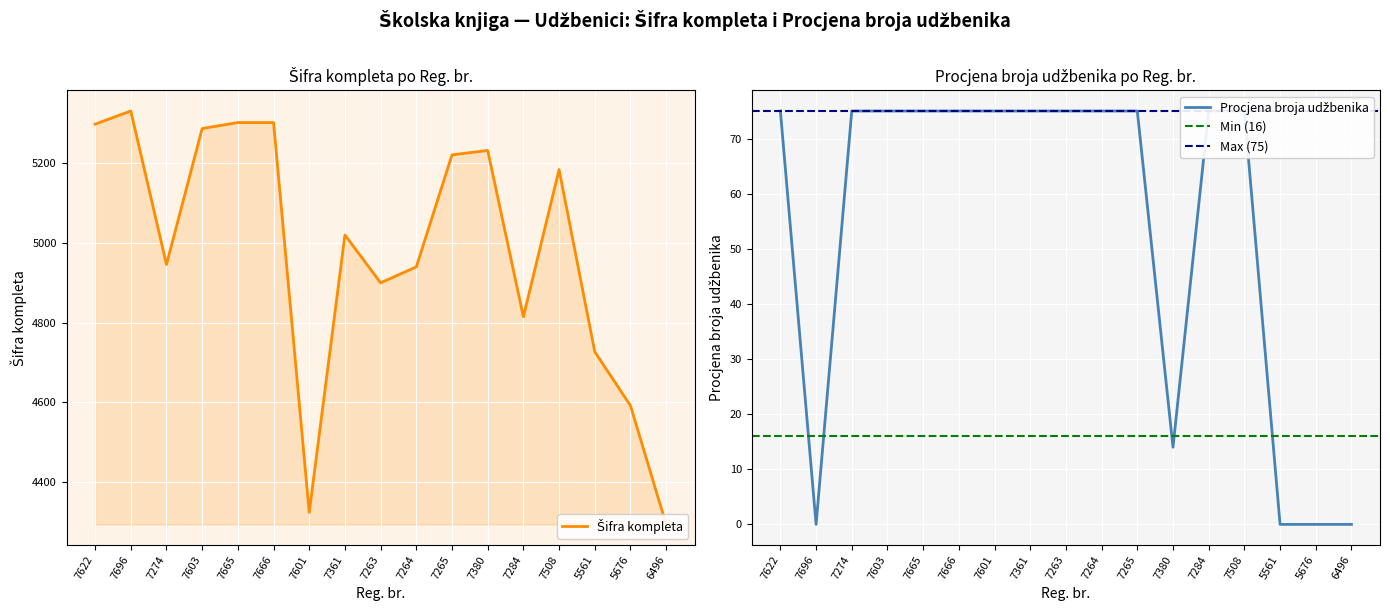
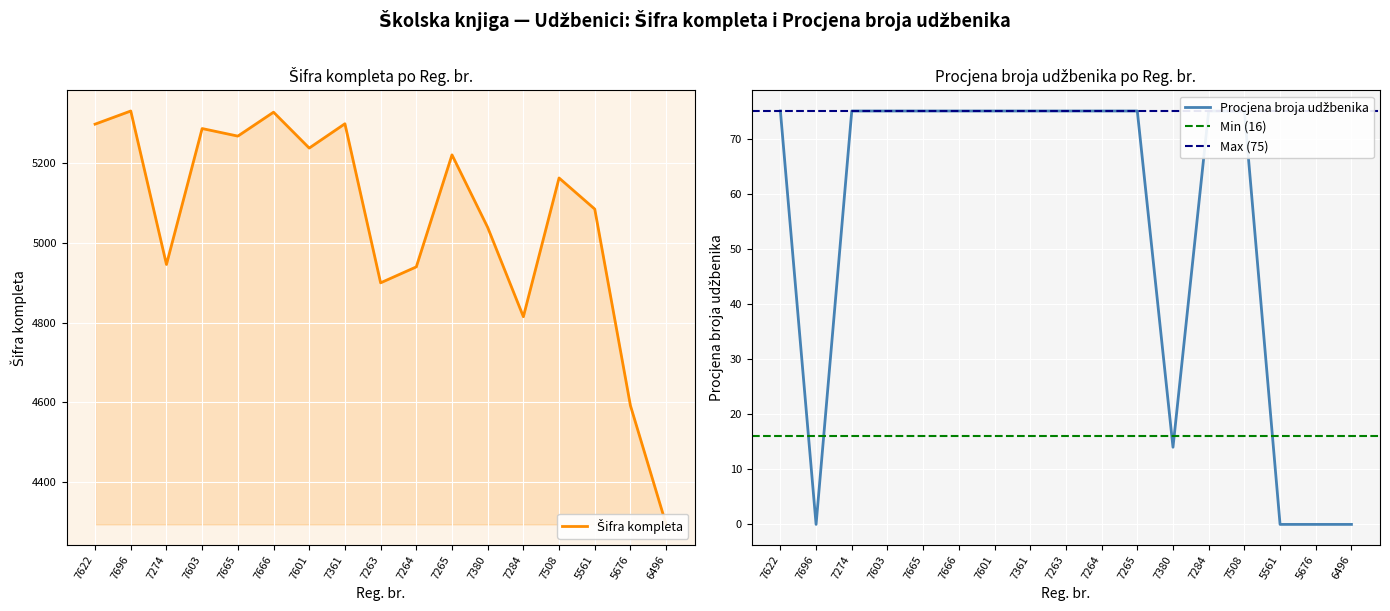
Šifra kompleta po Reg. br., 7665: 5300 -> 5270
Šifra kompleta po Reg. br., 7666: 5300 -> 5330
Šifra kompleta po Reg. br., 7601: 4320 -> 5240
Šifra kompleta po Reg. br., 7361: 5020 -> 5300
Šifra kompleta po Reg. br., 7380: 5230 -> 5040
Šifra kompleta po Reg. br., 7508: 5180 -> 5160
Šifra kompleta po Reg. br., 5561: 4730 -> 5090
